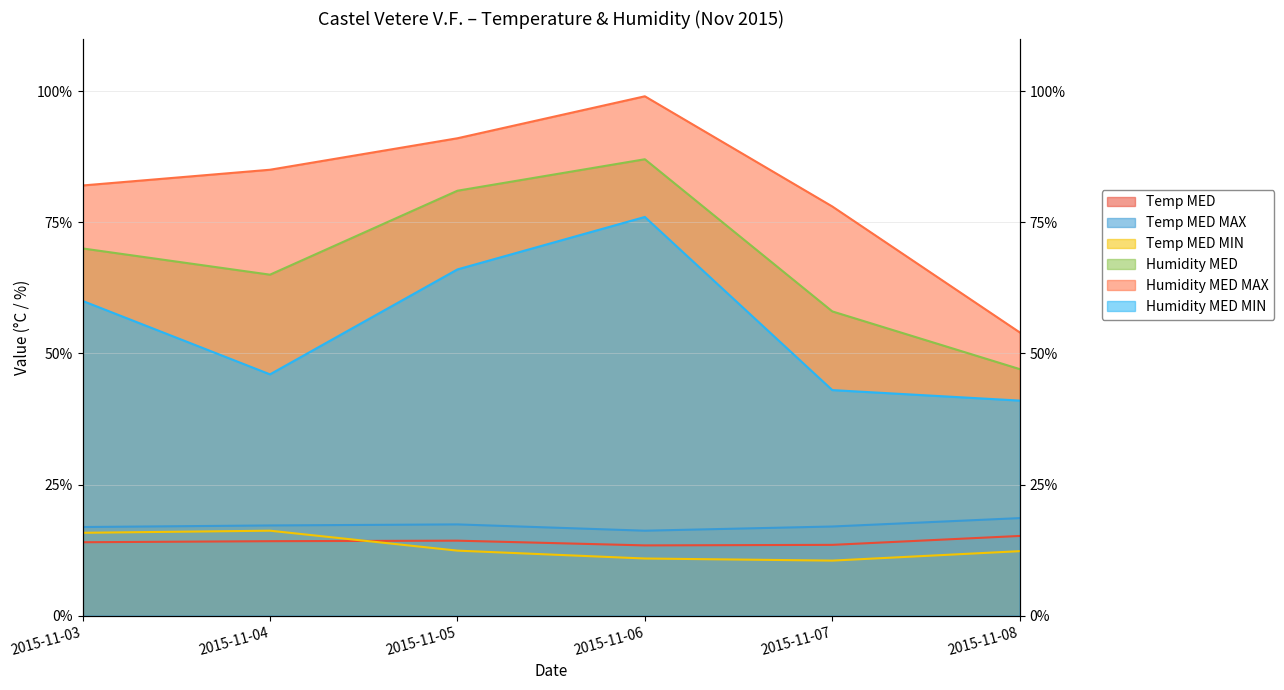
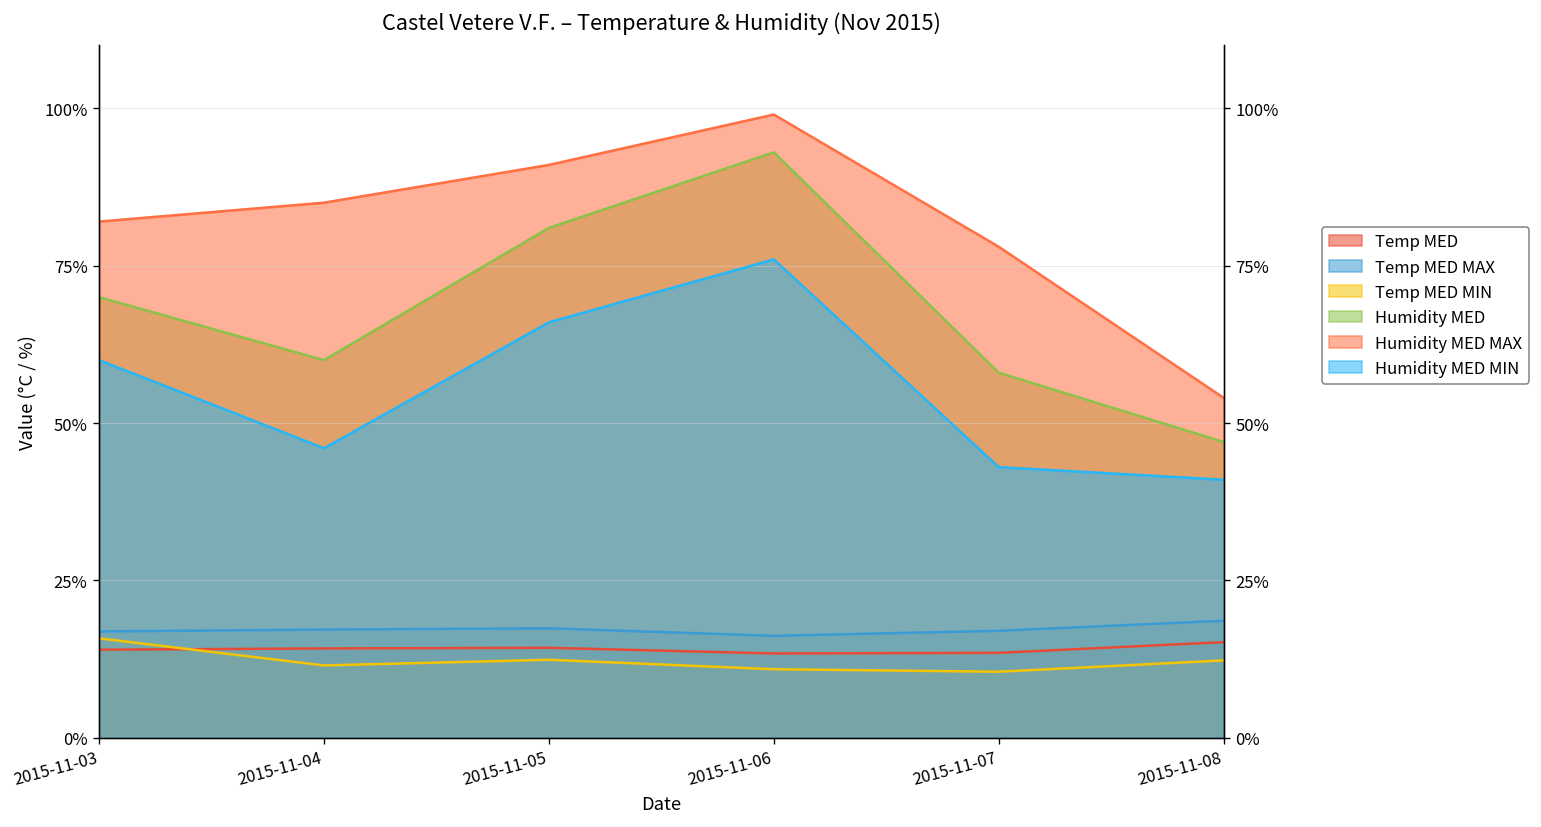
Temp MED MIN, 2015-11-04: 16% -> 12%
Humidity MED, 2015-11-04: 65% -> 60%
Humidity MED, 2015-11-06: 87% -> 93%
